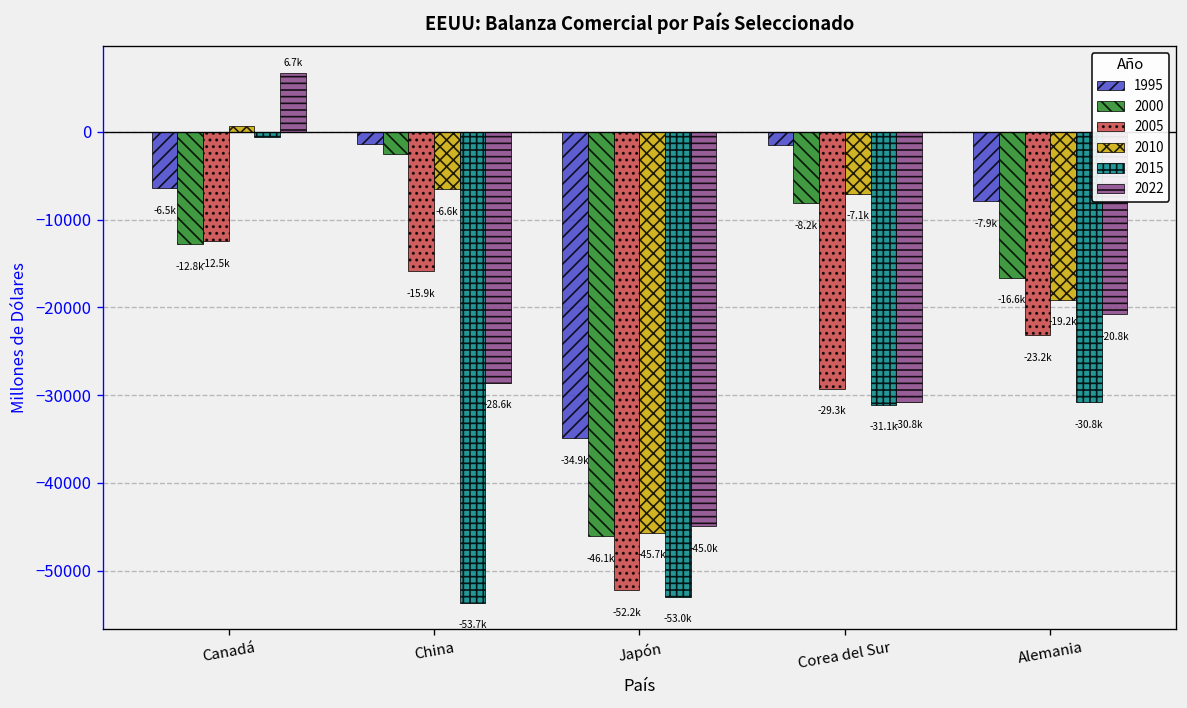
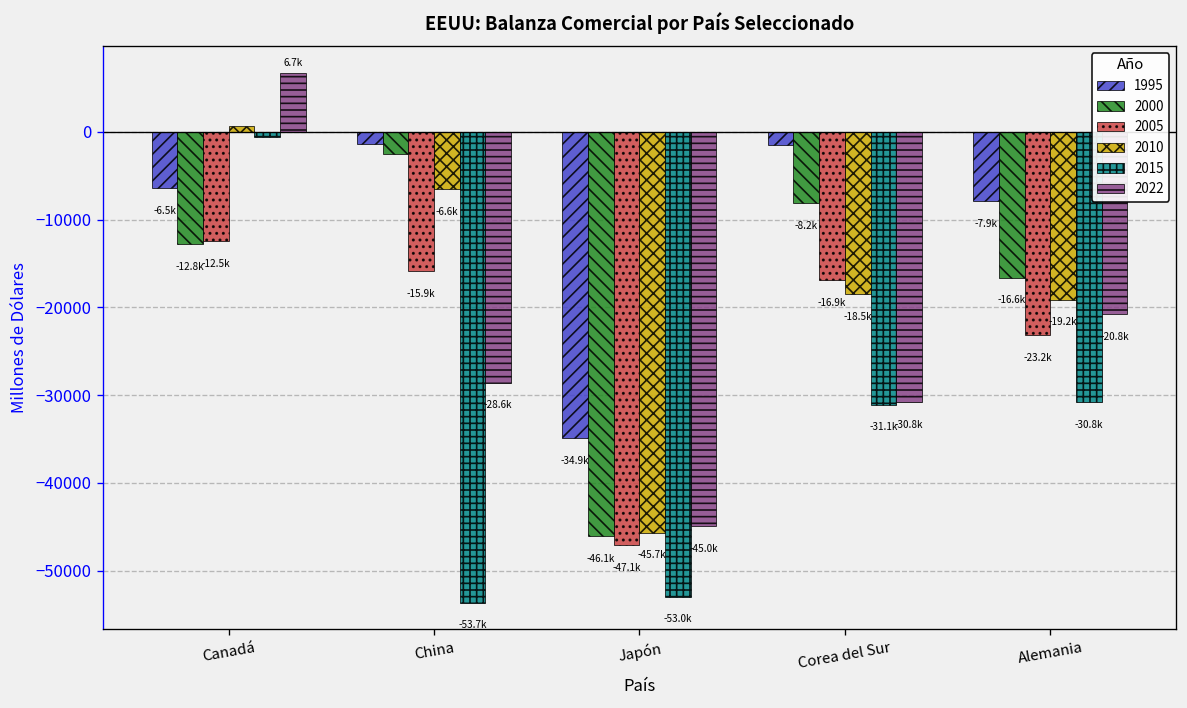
2005, Japón: -52.2k -> -47.1k
2005, Corea del Sur: -29.3k -> -16.9k
2010, Corea del Sur: -7.1k -> -18.5k
